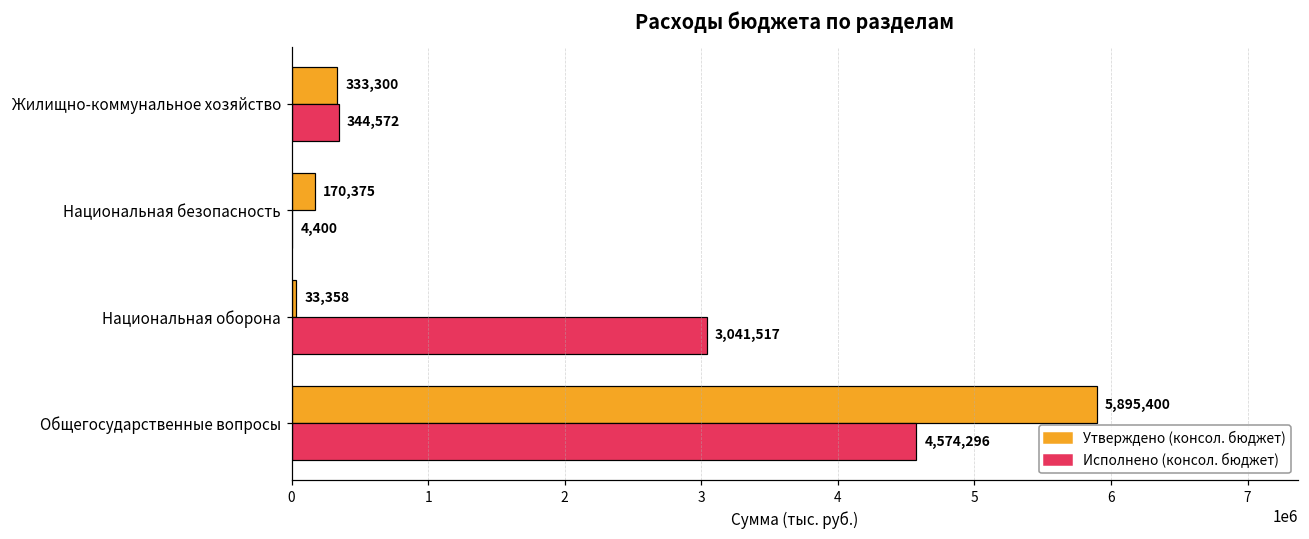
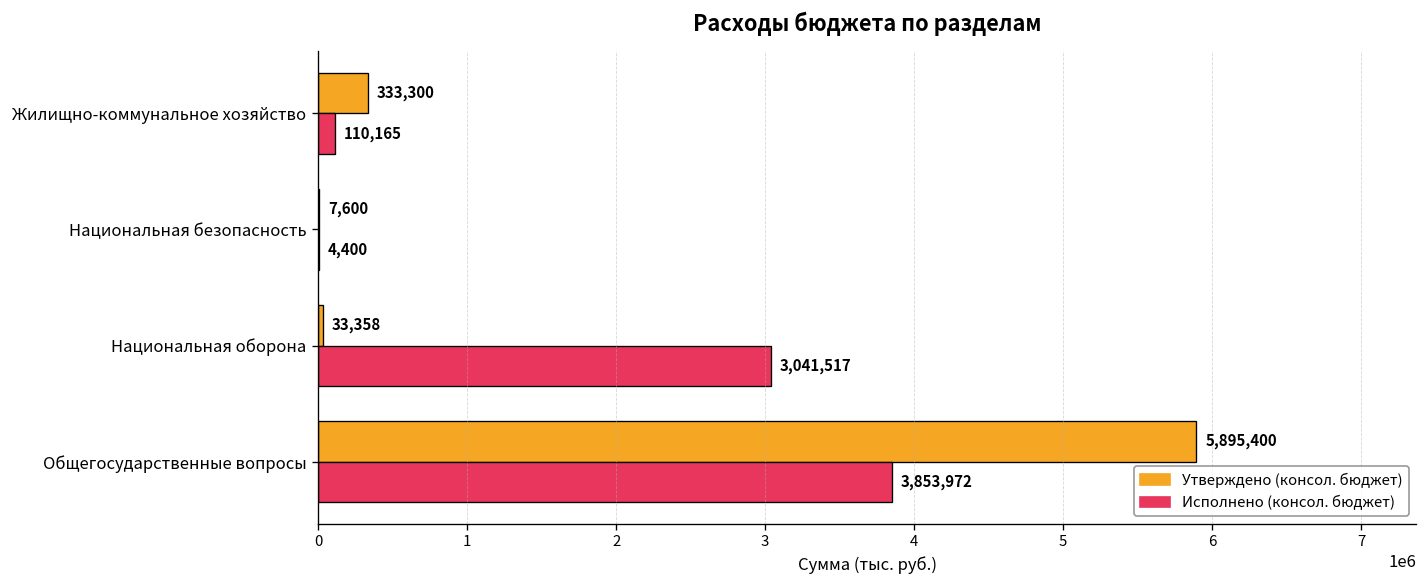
Исполнено (консол. бюджет), Жилищно-коммунальное хозяйство: 344,572 -> 110,165
Утверждено (консол. бюджет), Национальная безопасность: 170,375 -> 7,600
Исполнено (консол. бюджет), Общегосударственные вопросы: 4,574,296 -> 3,853,972
